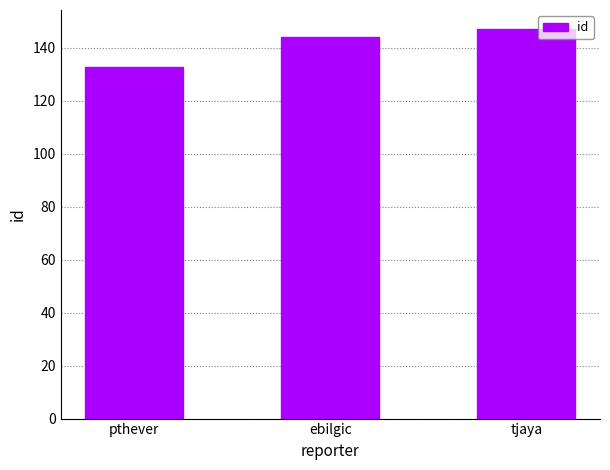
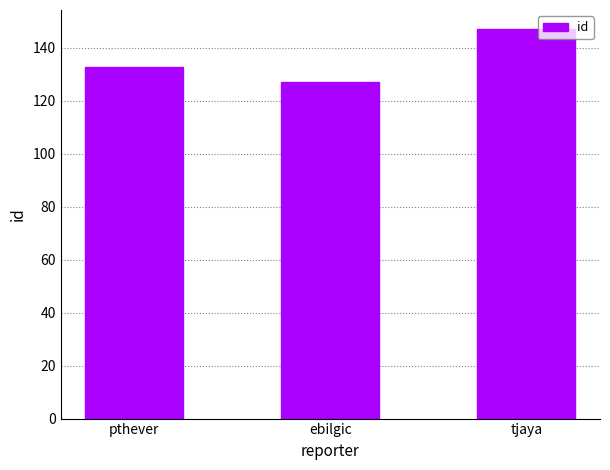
ebilgic: 144 -> 127
